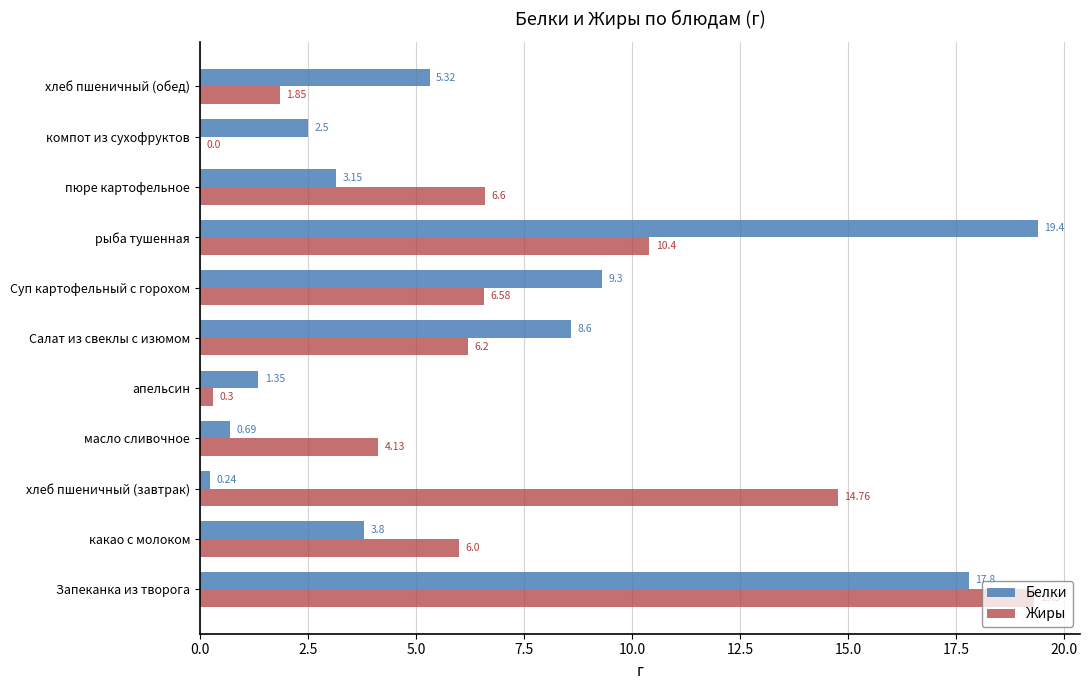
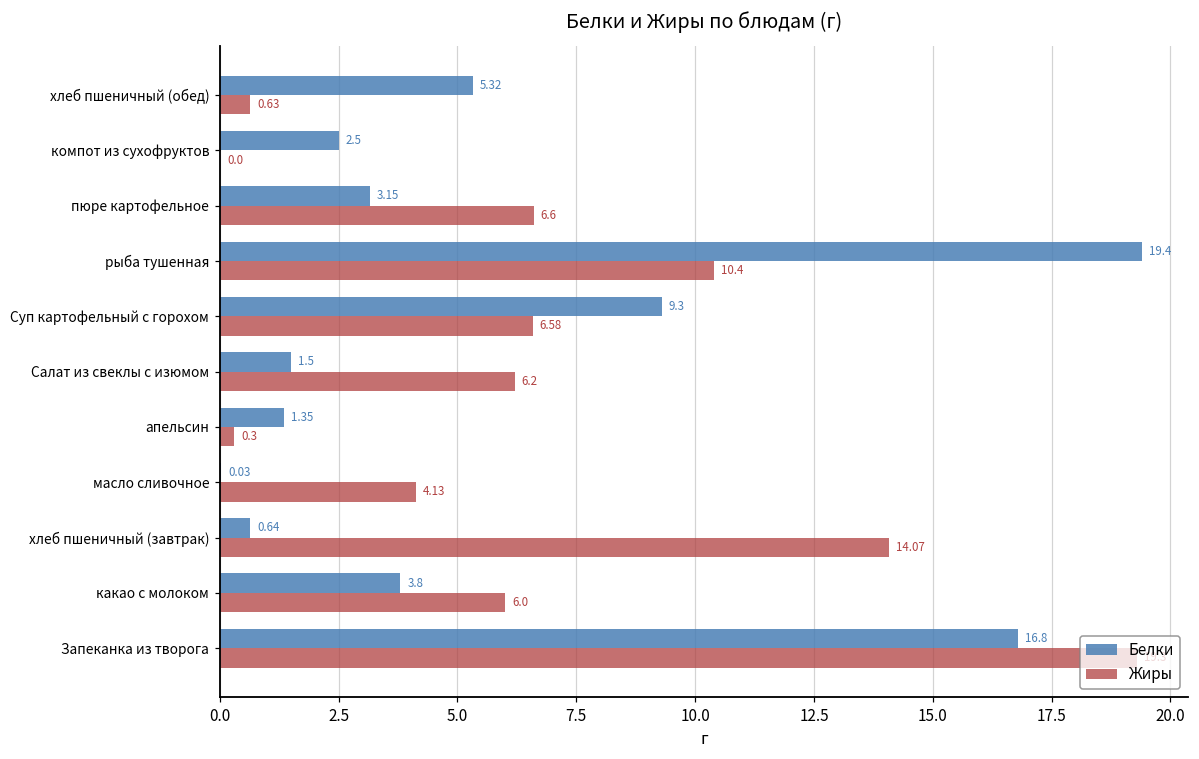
Жиры, хлеб пшеничный (обед): 1.85 -> 0.63
Белки, Салат из свеклы с изюмом: 8.6 -> 1.5
Белки, масло сливочное: 0.69 -> 0.03
Белки, хлеб пшеничный (завтрак): 0.24 -> 0.64
Жиры, хлеб пшеничный (завтрак): 14.76 -> 14.07
Белки, Запеканка из творога: 17.8 -> 16.8
